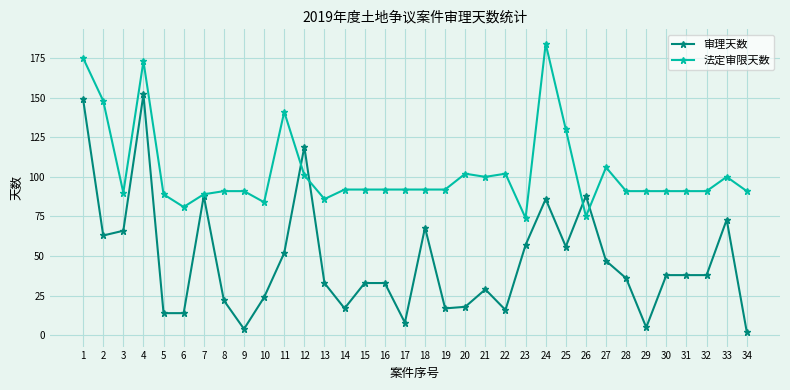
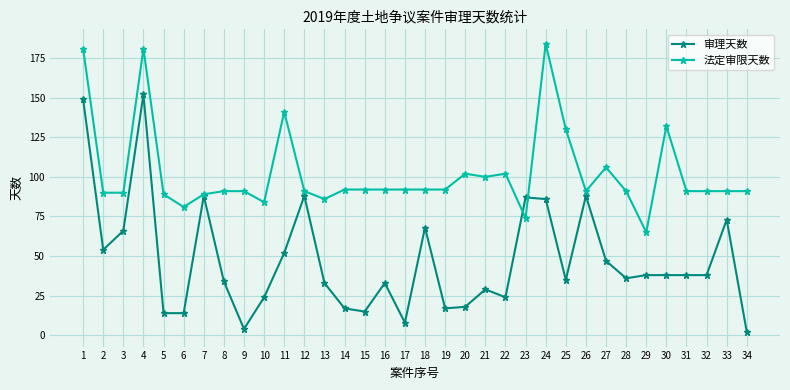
法定审限天数, 1: 175 -> 181
审理天数, 2: 63 -> 54
法定审限天数, 2: 148 -> 90
法定审限天数, 4: 173 -> 181
审理天数, 8: 22 -> 34
审理天数, 12: 119 -> 88
法定审限天数, 12: 101 -> 91
审理天数, 15: 33 -> 15
审理天数, 22: 16 -> 24
审理天数, 23: 57 -> 87
审理天数, 25: 56 -> 35
法定审限天数, 26: 75 -> 91
审理天数, 29: 5 -> 38
法定审限天数, 29: 91 -> 65
法定审限天数, 30: 91 -> 132
法定审限天数, 33: 100 -> 91
